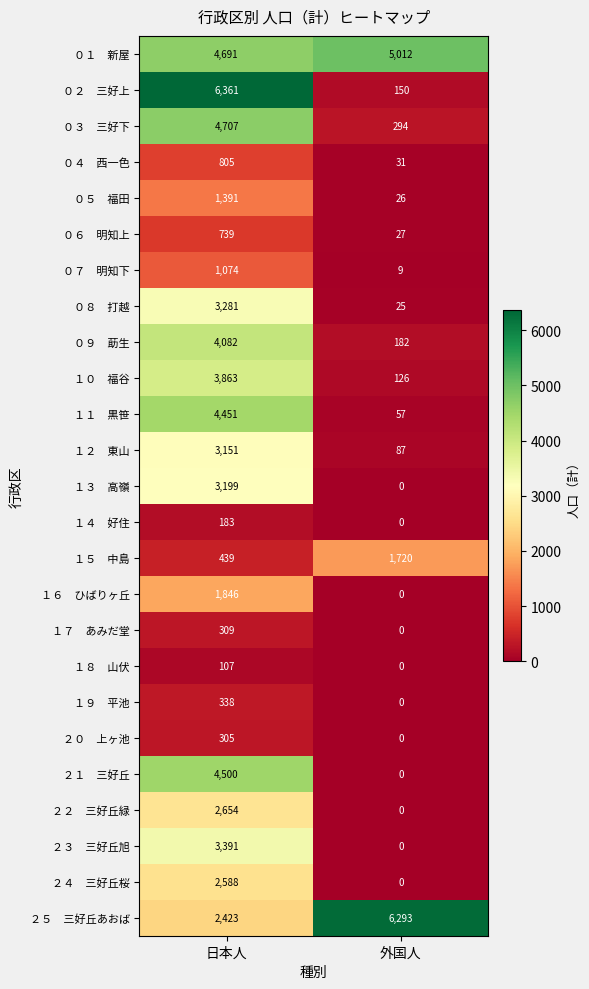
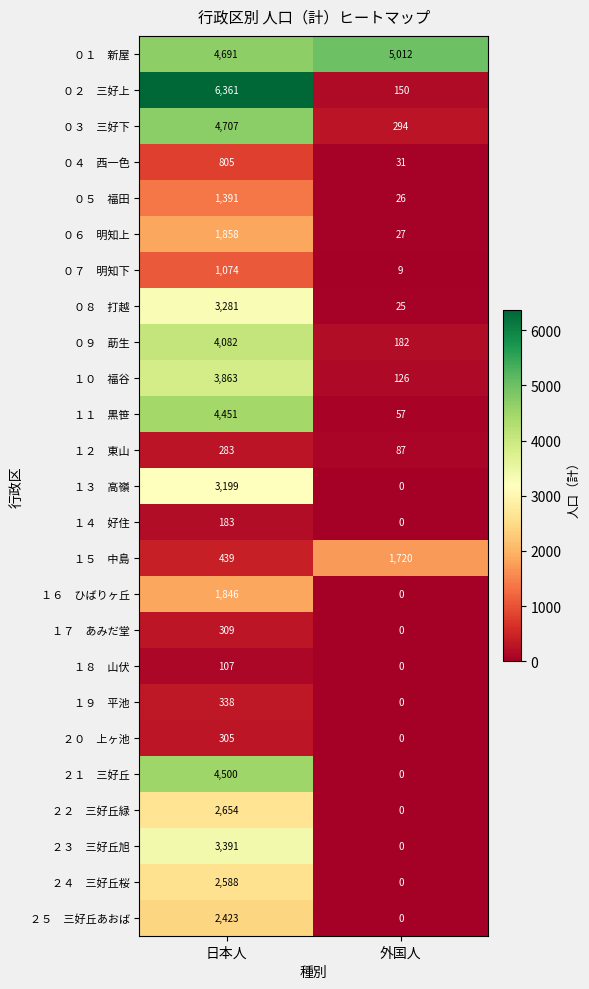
０６ 明知上, 日本人: 739 -> 1,858
１２ 東山, 日本人: 3,151 -> 283
２５ 三好丘あおば, 外国人: 6,293 -> 0
